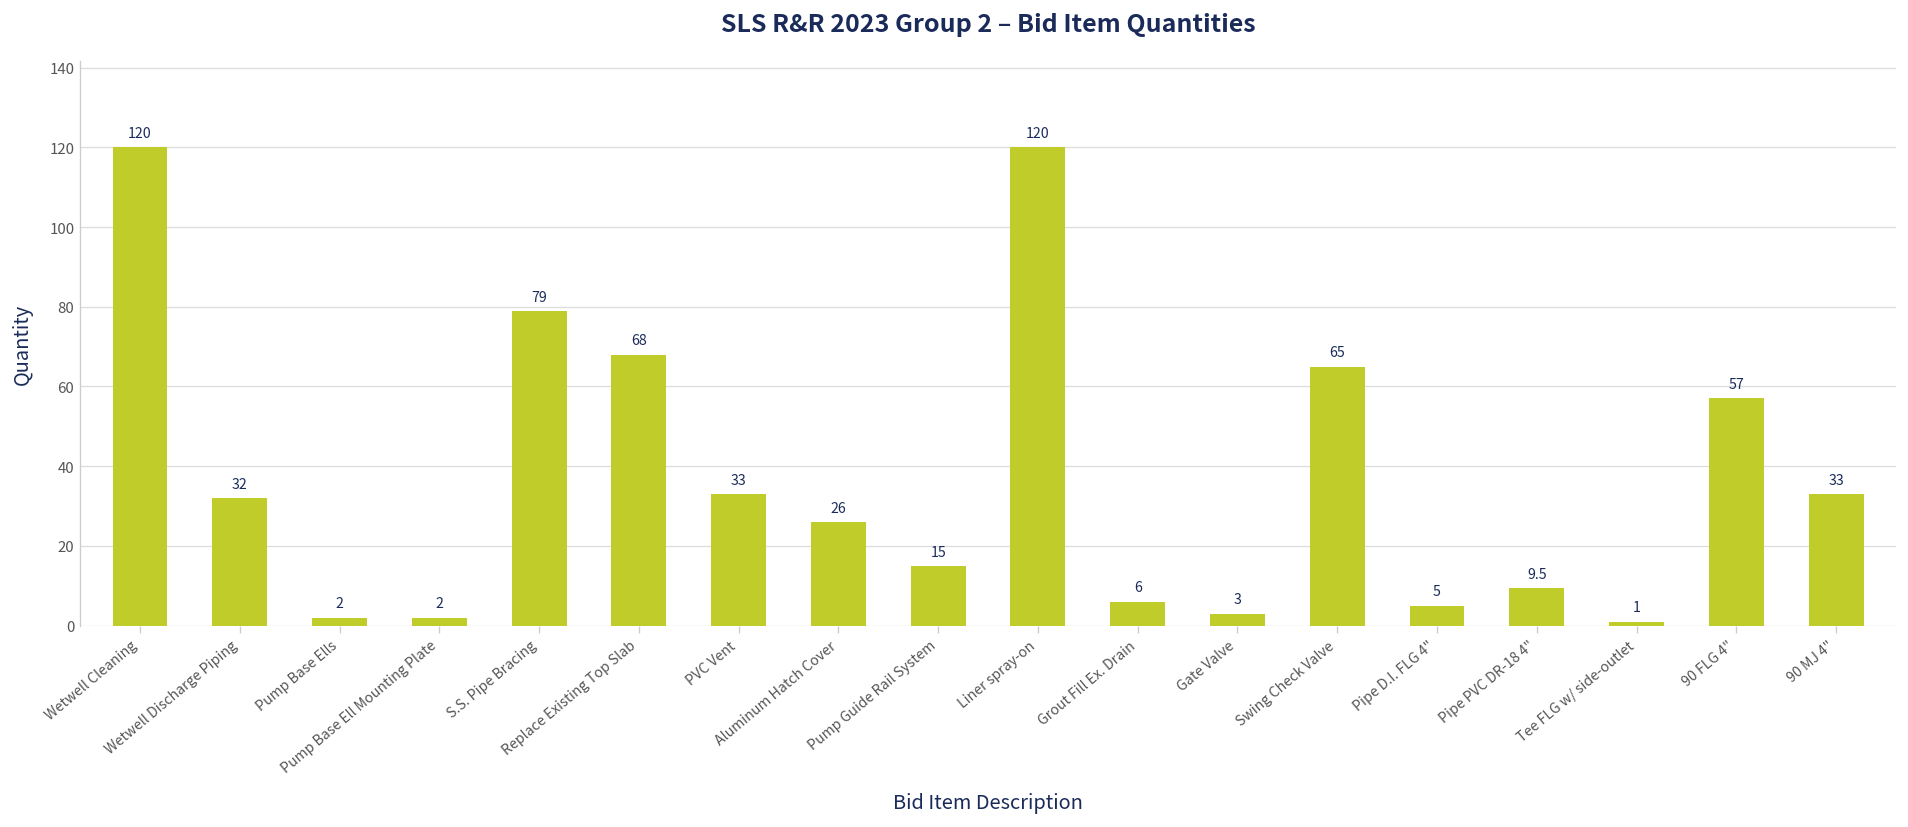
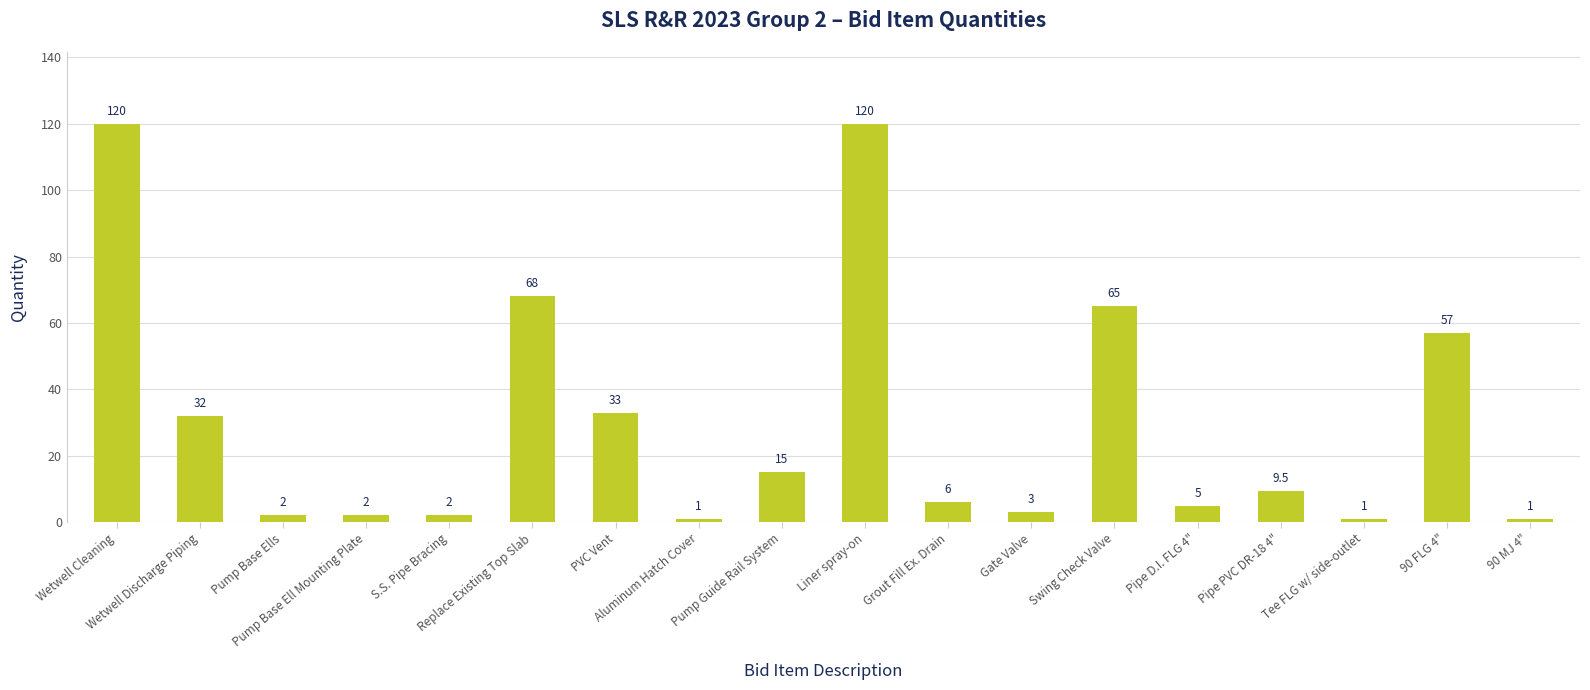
S.S. Pipe Bracing: 79 -> 2
Aluminum Hatch Cover: 26 -> 1
90 MJ 4": 33 -> 1
